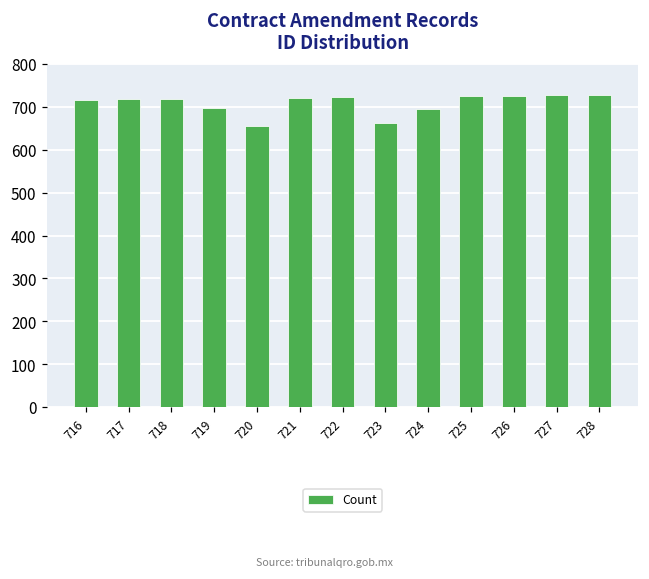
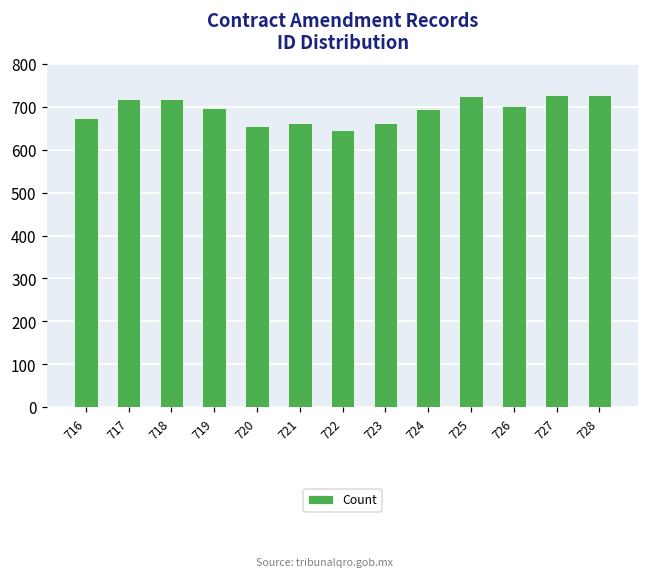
716: 720 -> 680
721: 720 -> 660
722: 720 -> 650
726: 730 -> 700
